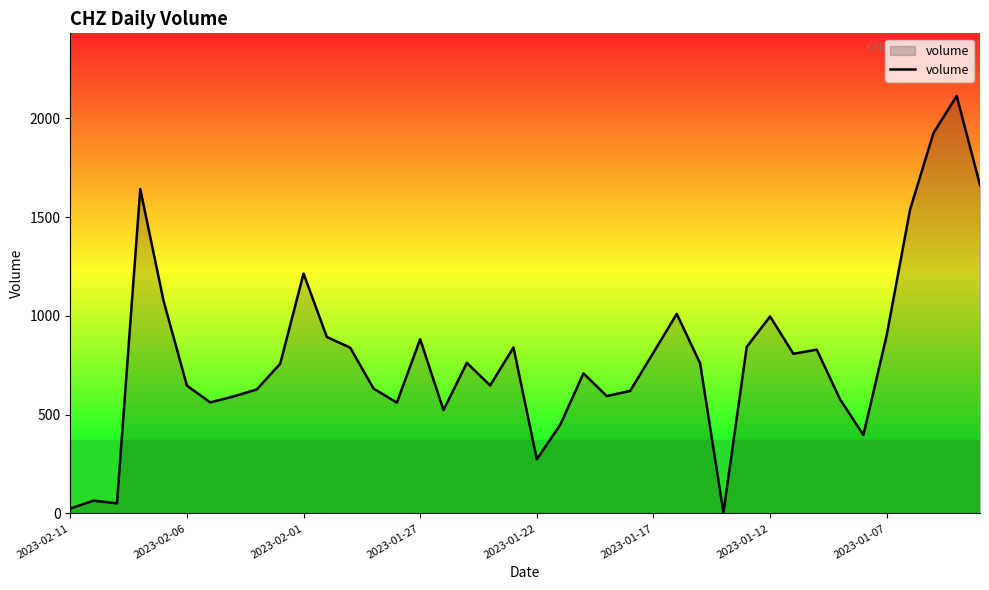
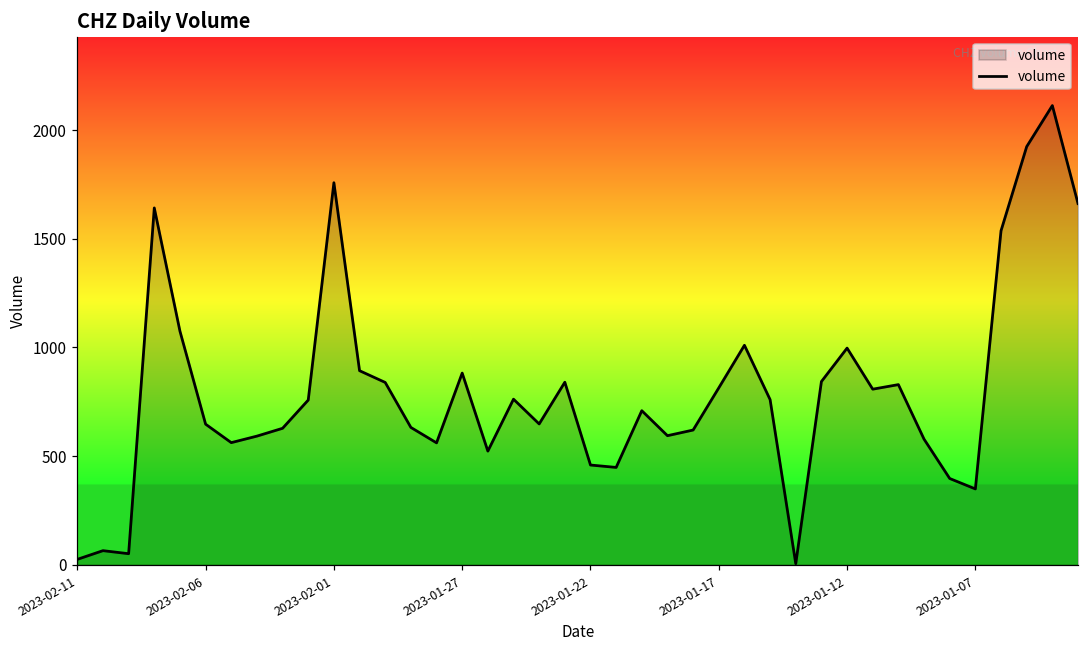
2023-02-01: 1210 -> 1760
2023-01-22: 270 -> 460
2023-01-07: 900 -> 350
